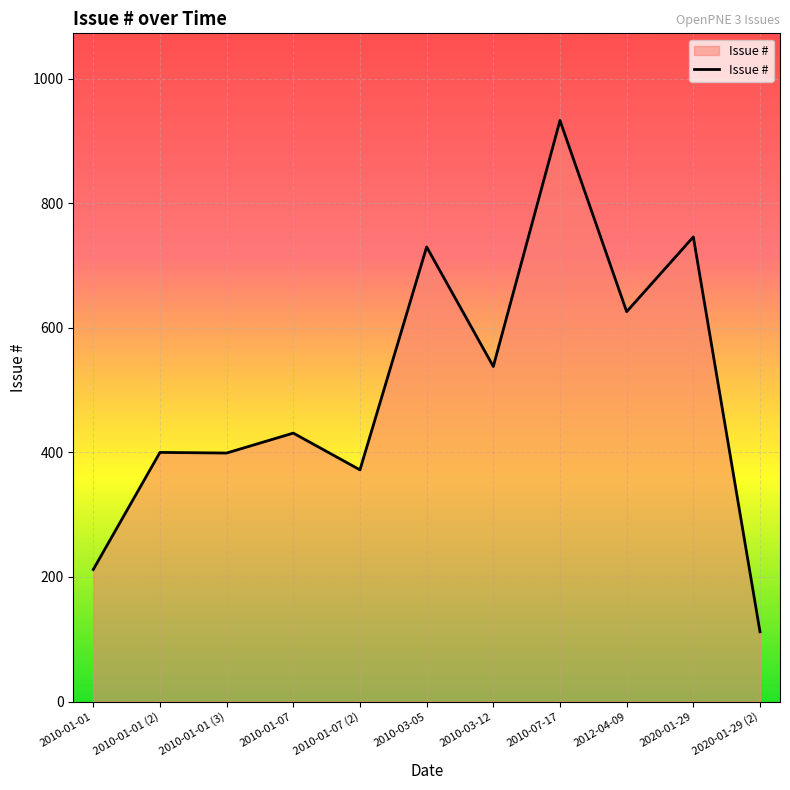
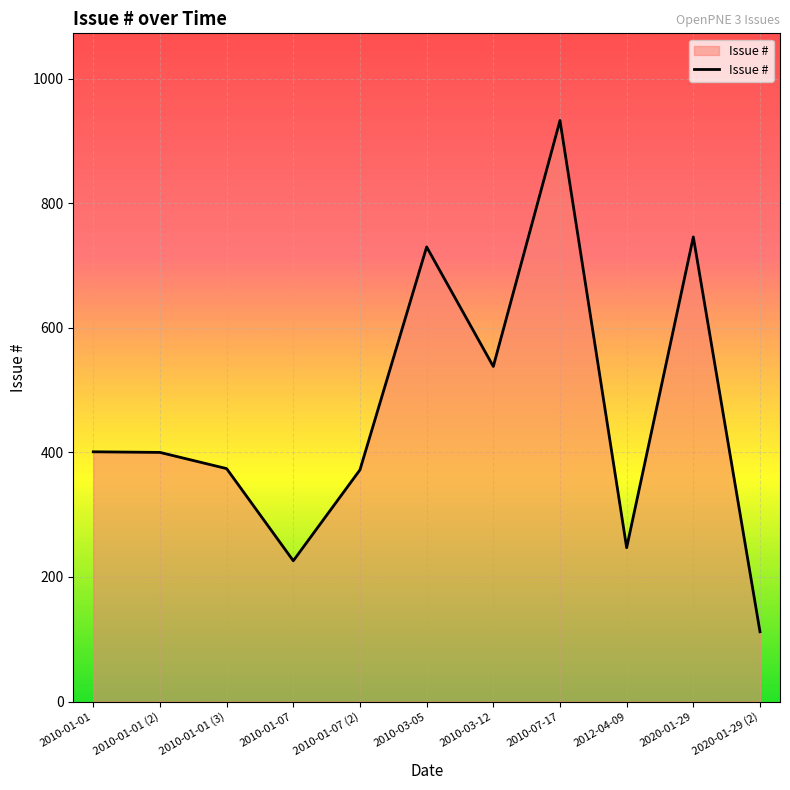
2010-01-01: 210 -> 400
2010-01-01 (3): 400 -> 370
2010-01-07: 430 -> 230
2012-04-09: 630 -> 250
